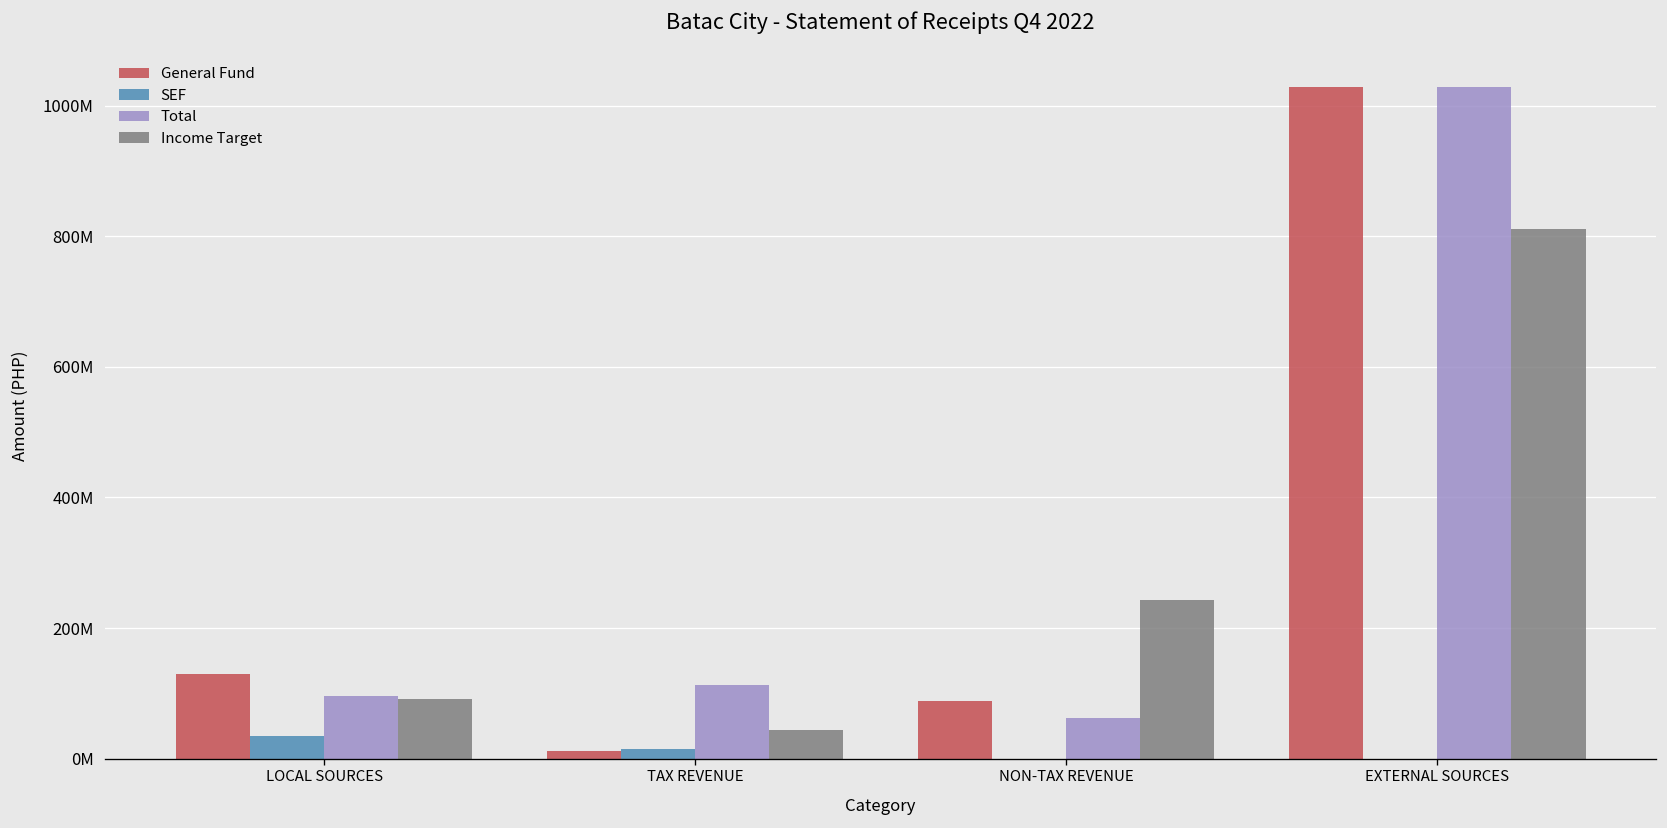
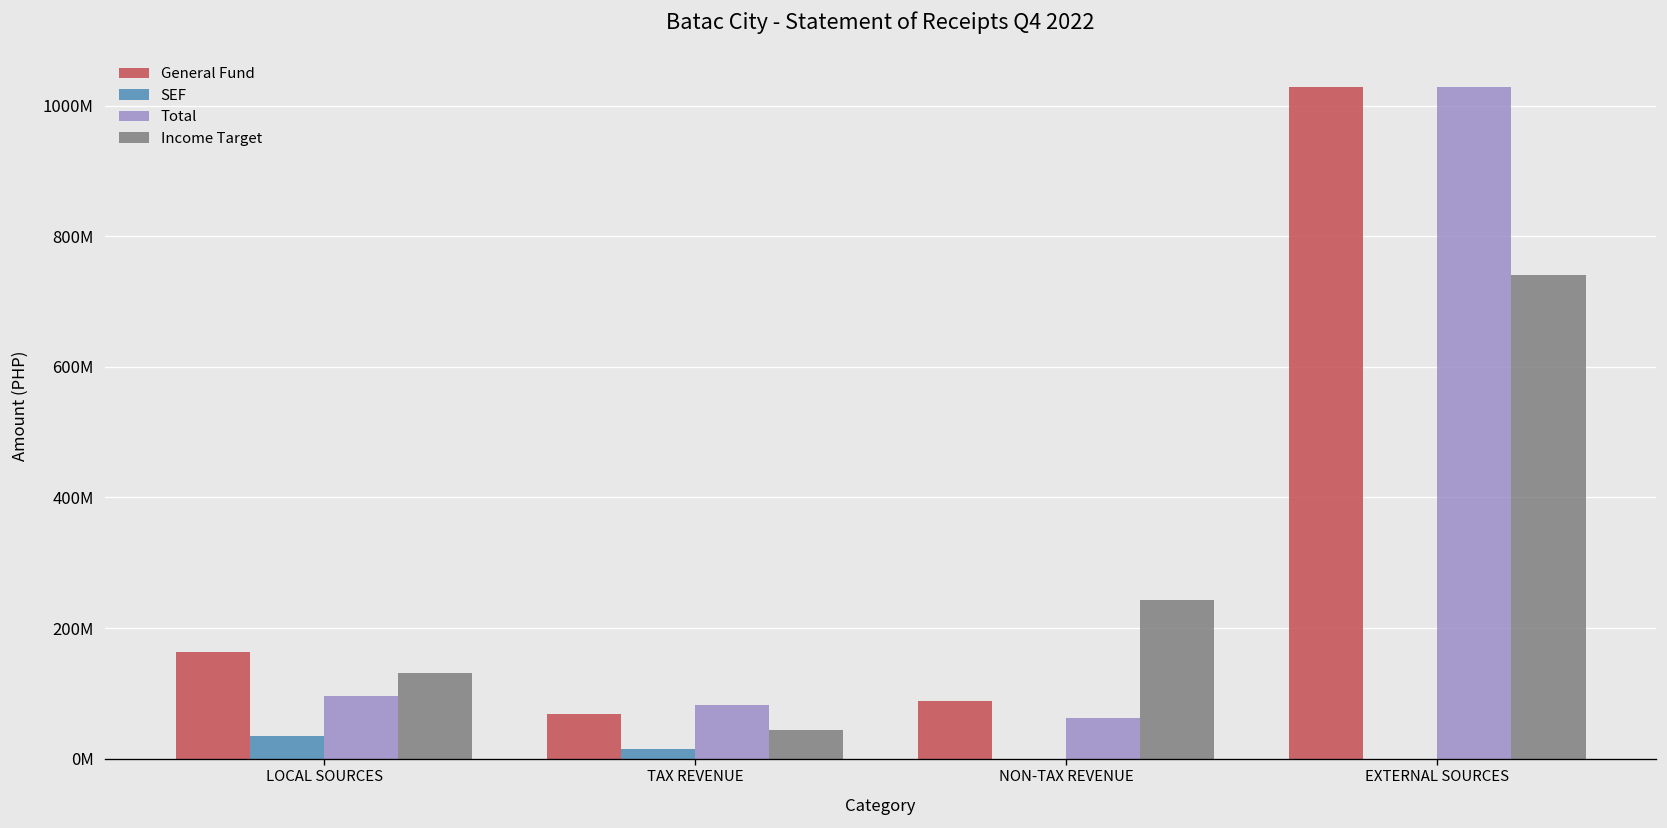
General Fund, LOCAL SOURCES: 130000000 -> 160000000
Income Target, LOCAL SOURCES: 90000000 -> 130000000
General Fund, TAX REVENUE: 10000000 -> 70000000
Total, TAX REVENUE: 110000000 -> 80000000
Income Target, EXTERNAL SOURCES: 810000000 -> 740000000
